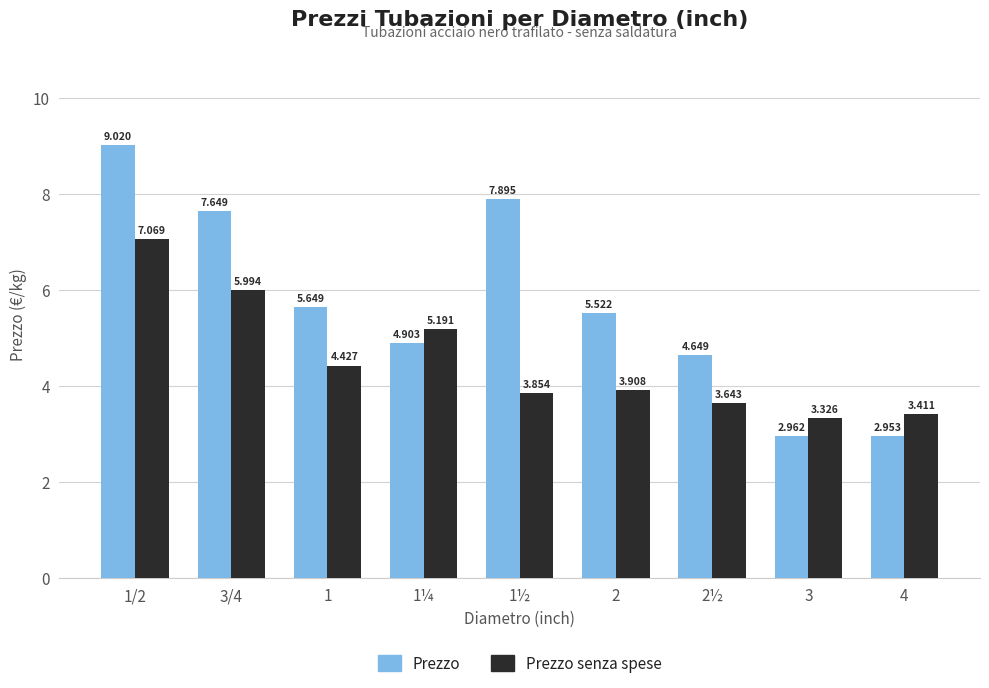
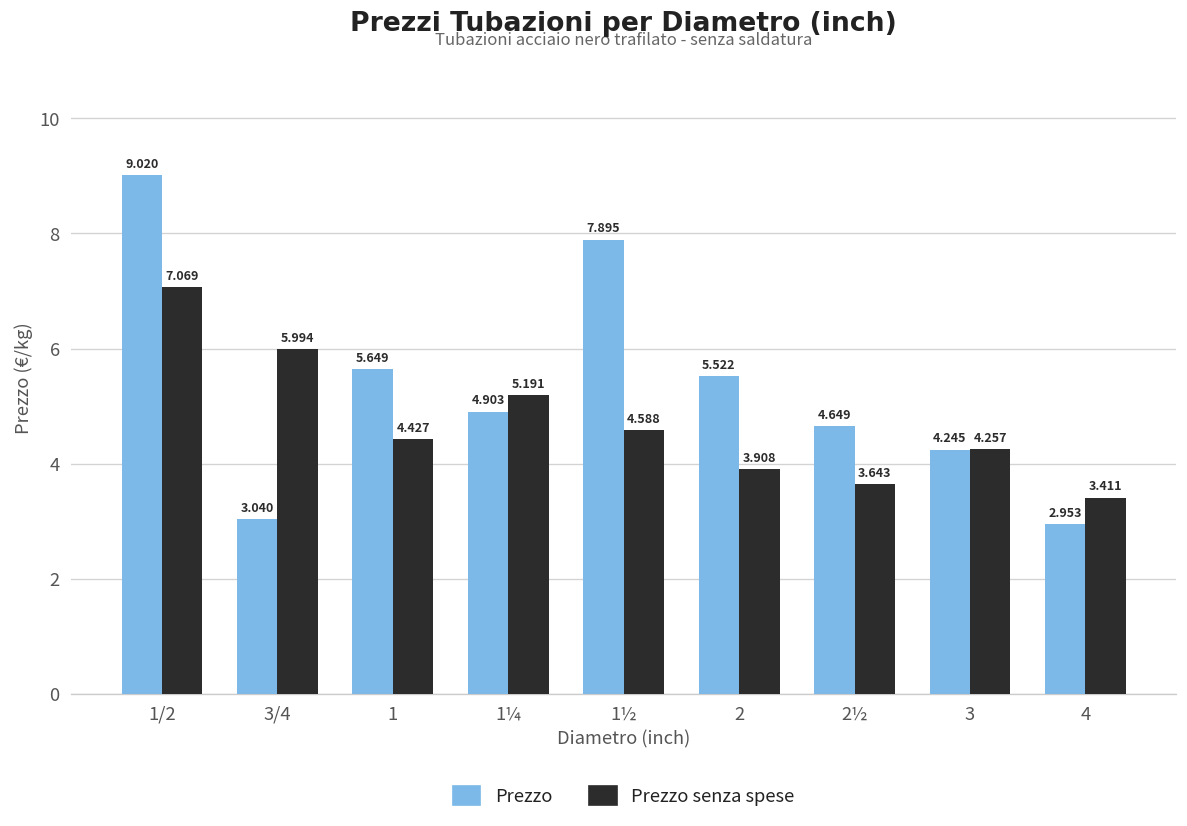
Prezzo, 3/4: 7.649 -> 3.040
Prezzo senza spese, 1½: 3.854 -> 4.588
Prezzo, 3: 2.962 -> 4.245
Prezzo senza spese, 3: 3.326 -> 4.257
